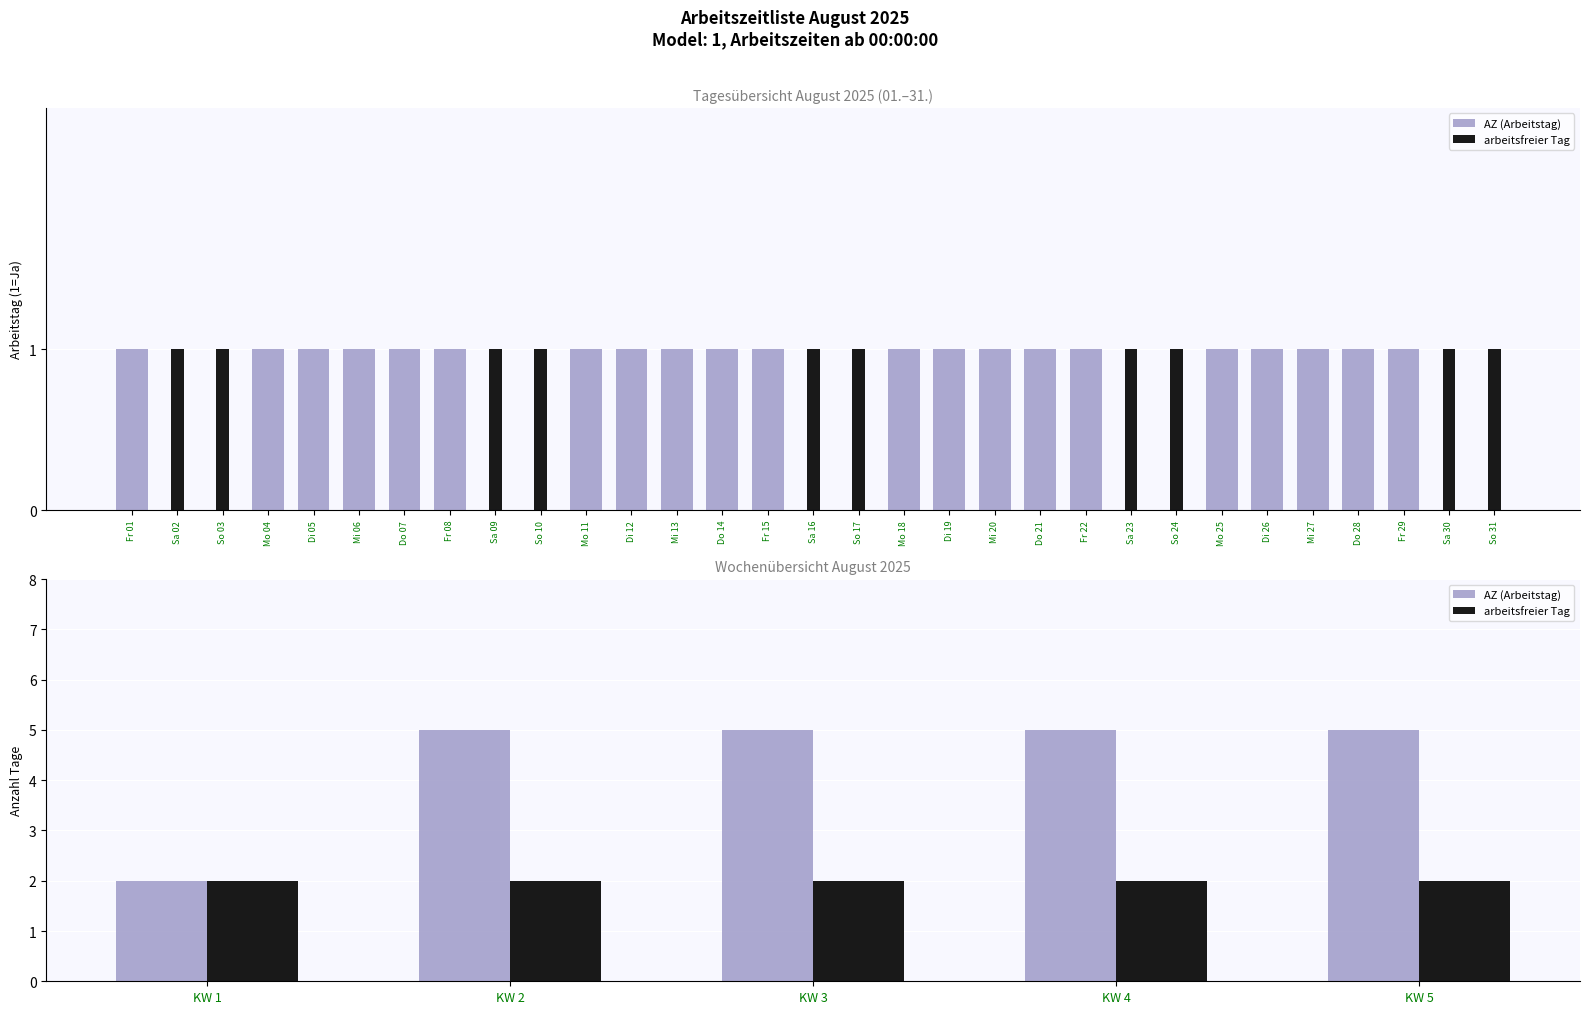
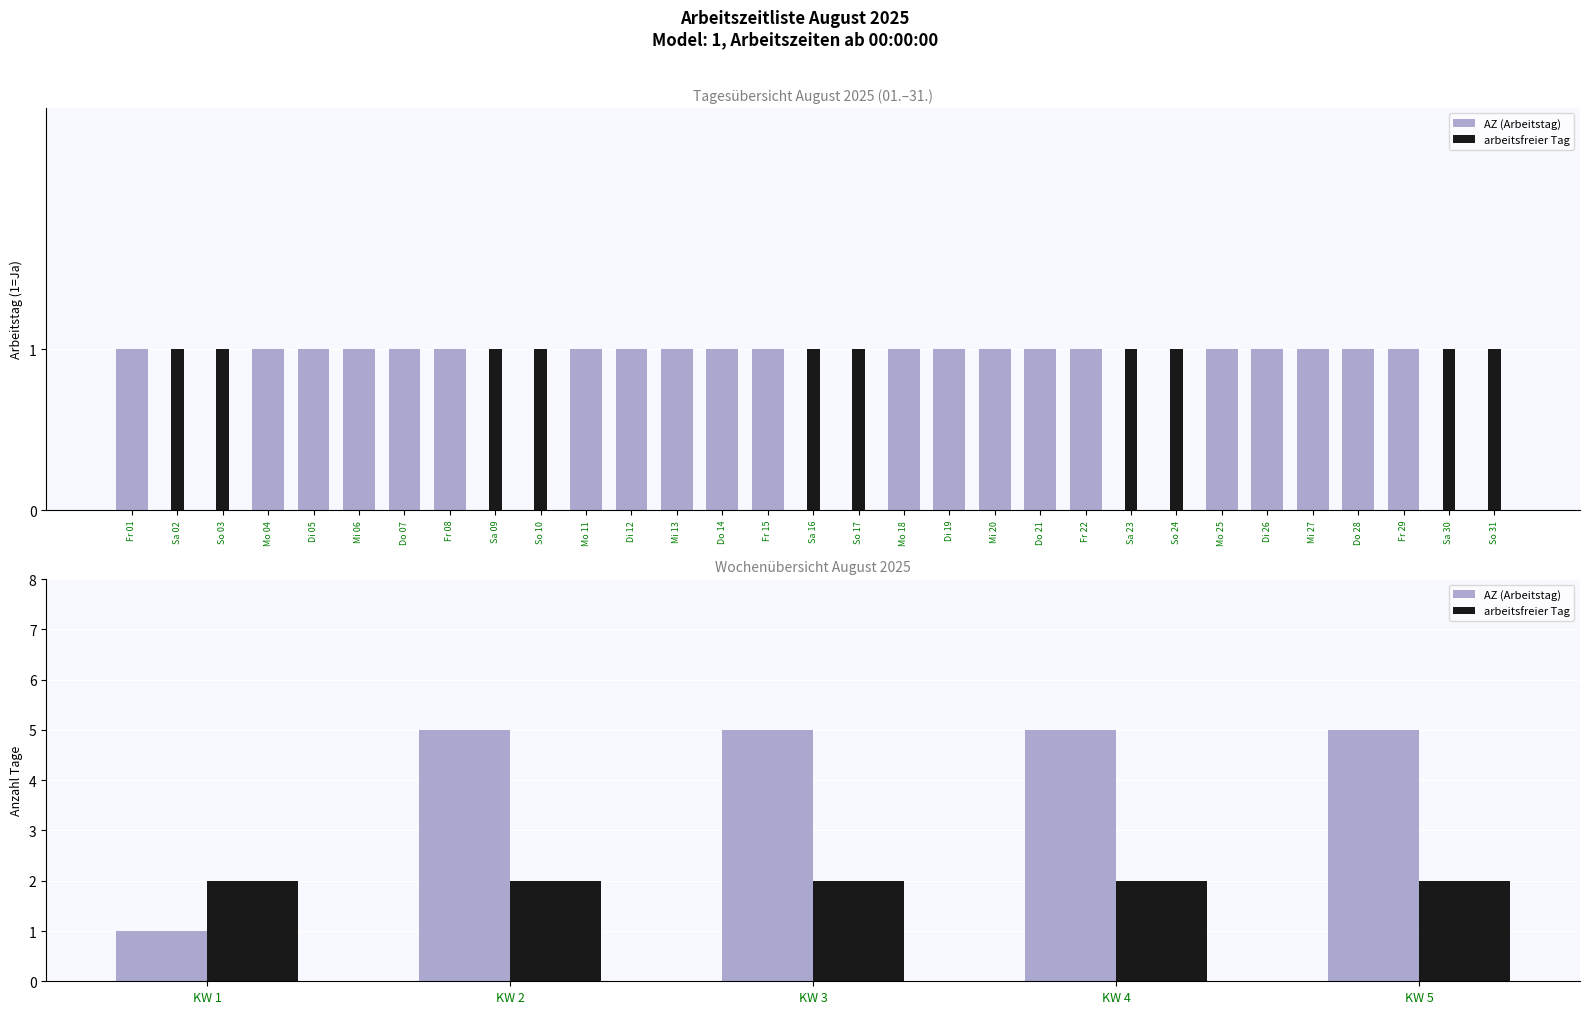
Wochenübersicht August 2025, AZ (Arbeitstag), KW 1: 2 -> 1
